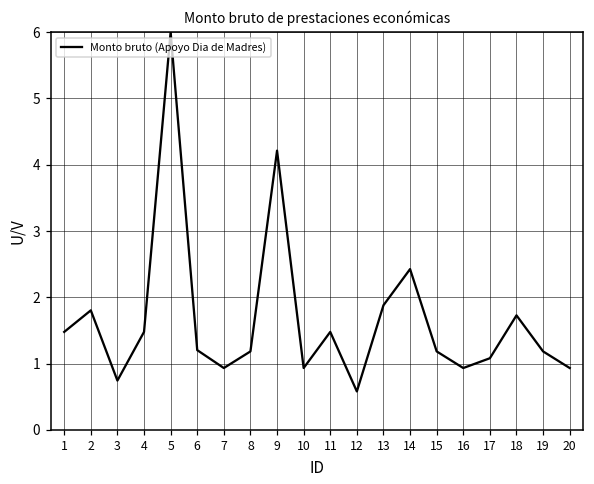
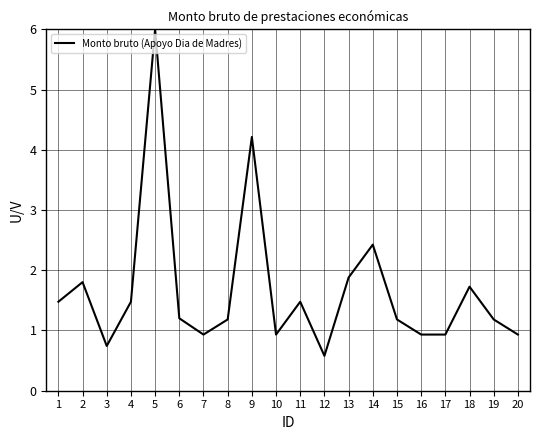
17: 1.1 -> 0.9
